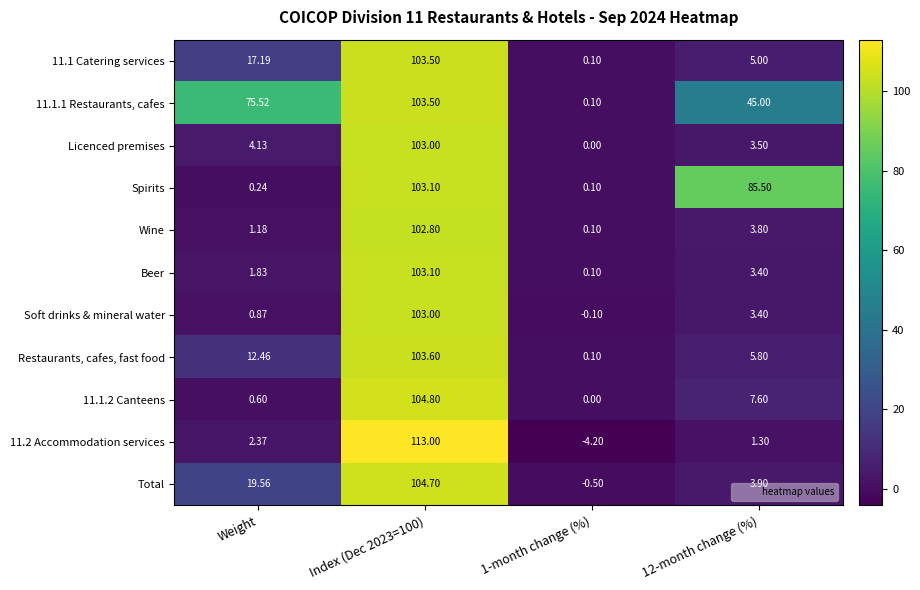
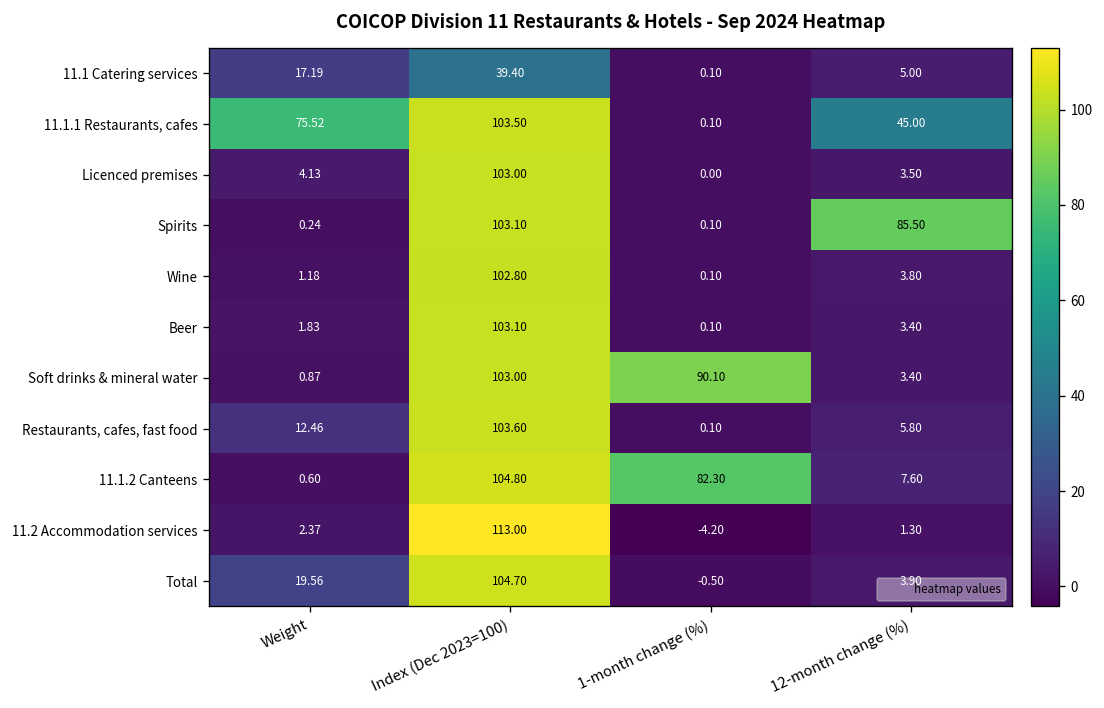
11.1 Catering services, Index (Dec 2023=100): 103.50 -> 39.40
Soft drinks & mineral water, 1-month change (%): -0.10 -> 90.10
11.1.2 Canteens, 1-month change (%): 0.00 -> 82.30
